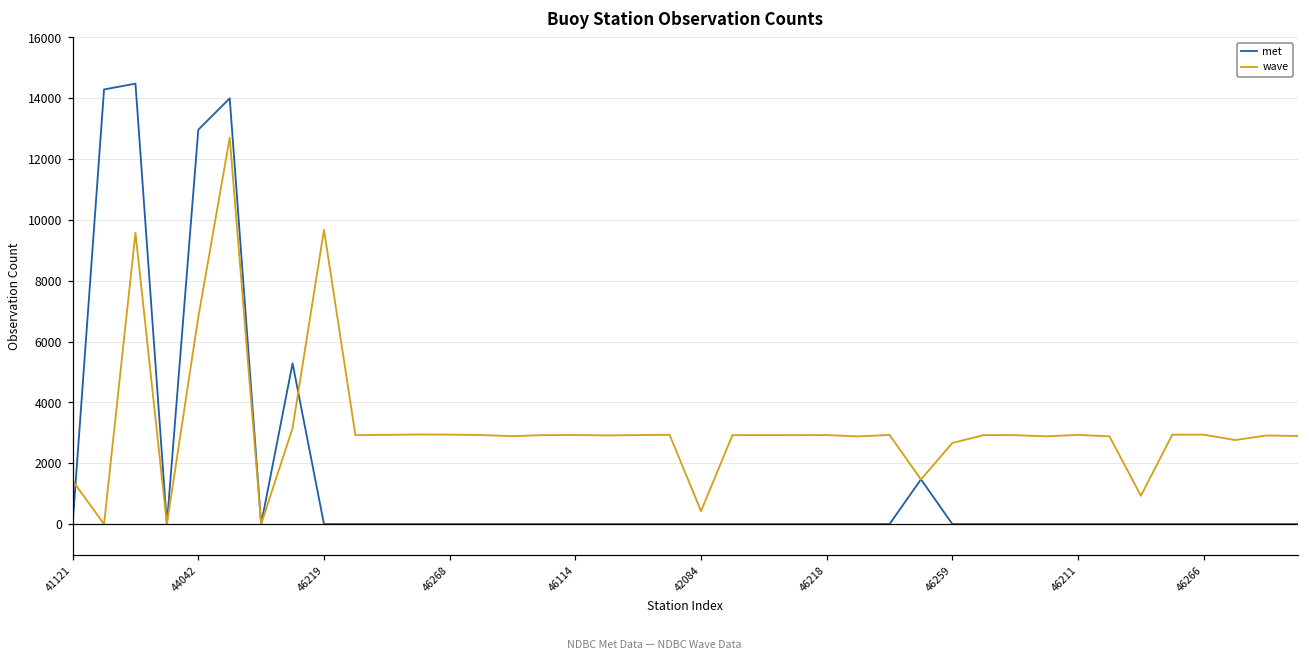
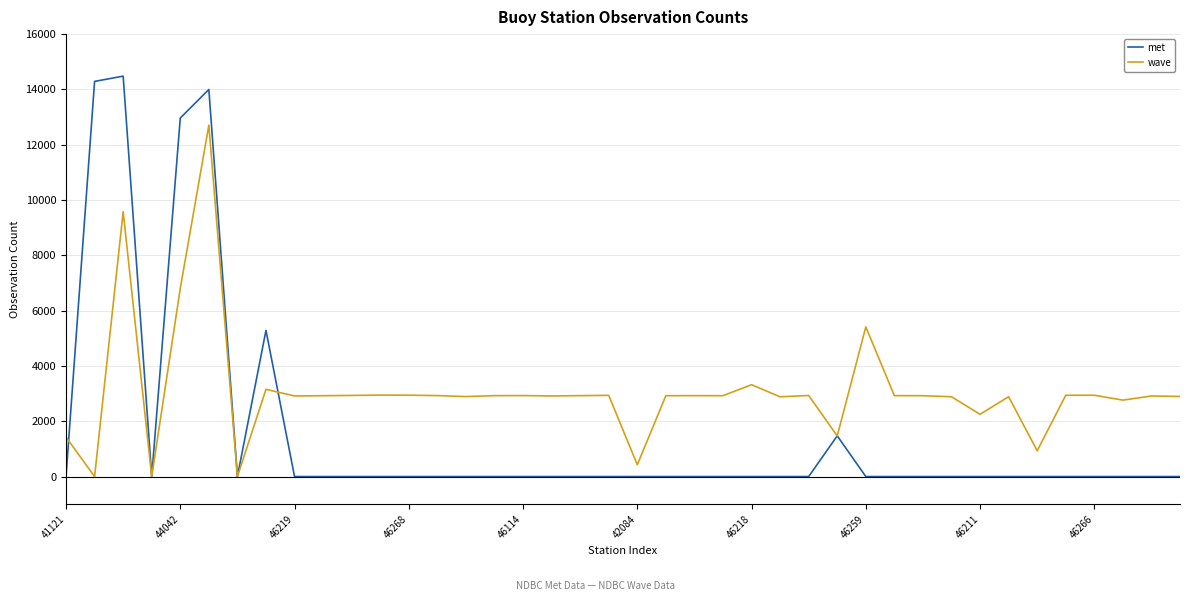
wave, 46219: 9700 -> 2900
wave, 46218: 2900 -> 3300
wave, 46259: 2700 -> 5400
wave, 46211: 2900 -> 2300
